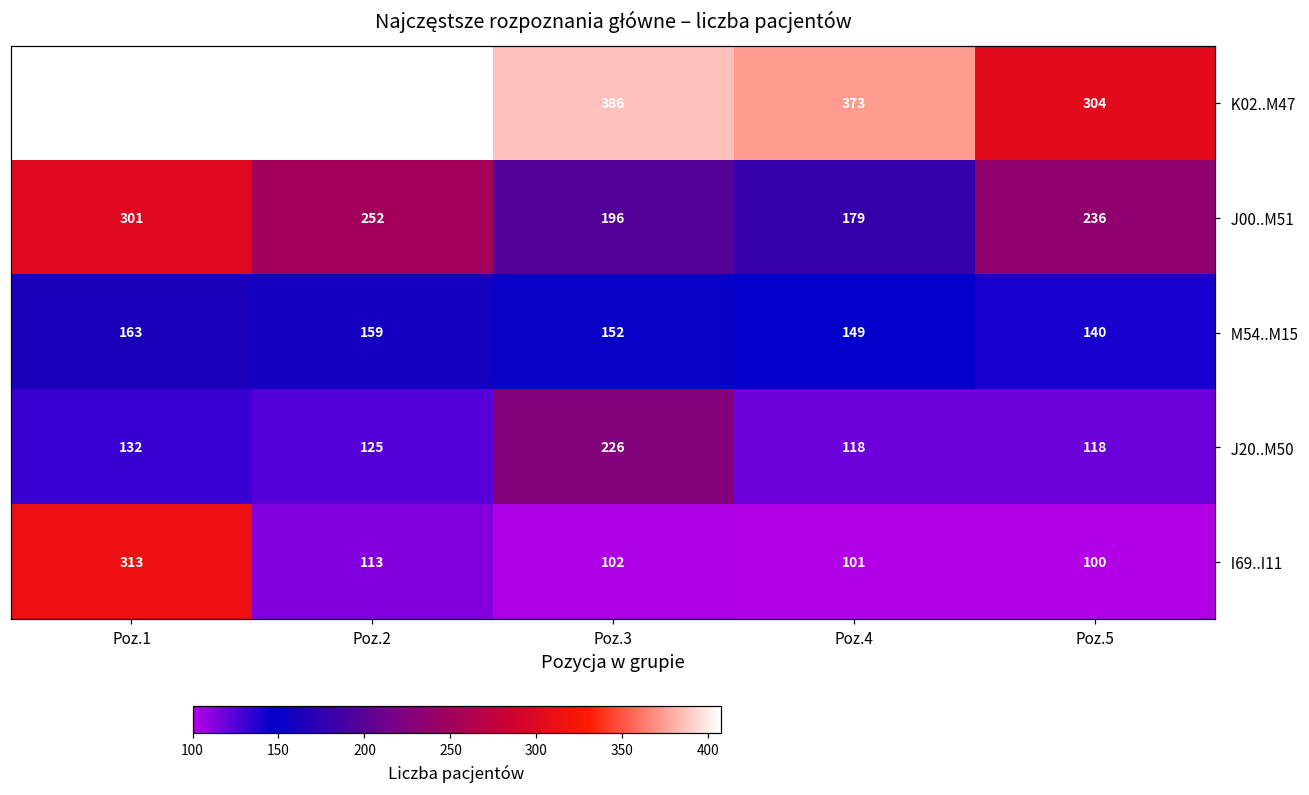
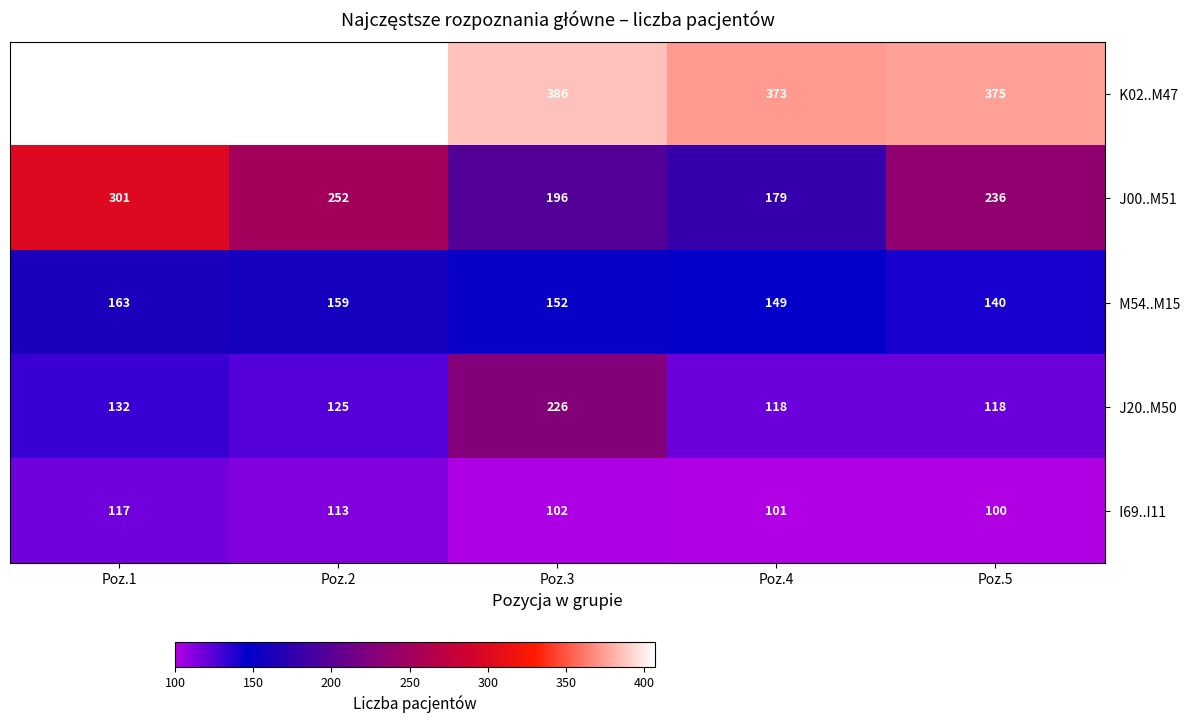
K02..M47, Poz.5: 304 -> 375
I69..I11, Poz.1: 313 -> 117
